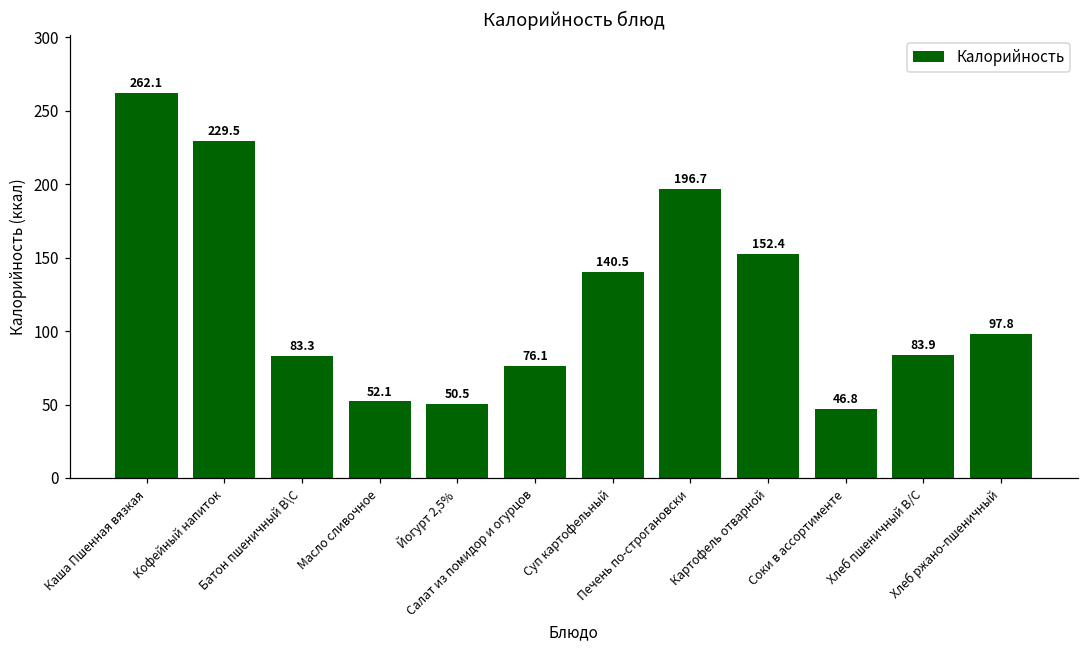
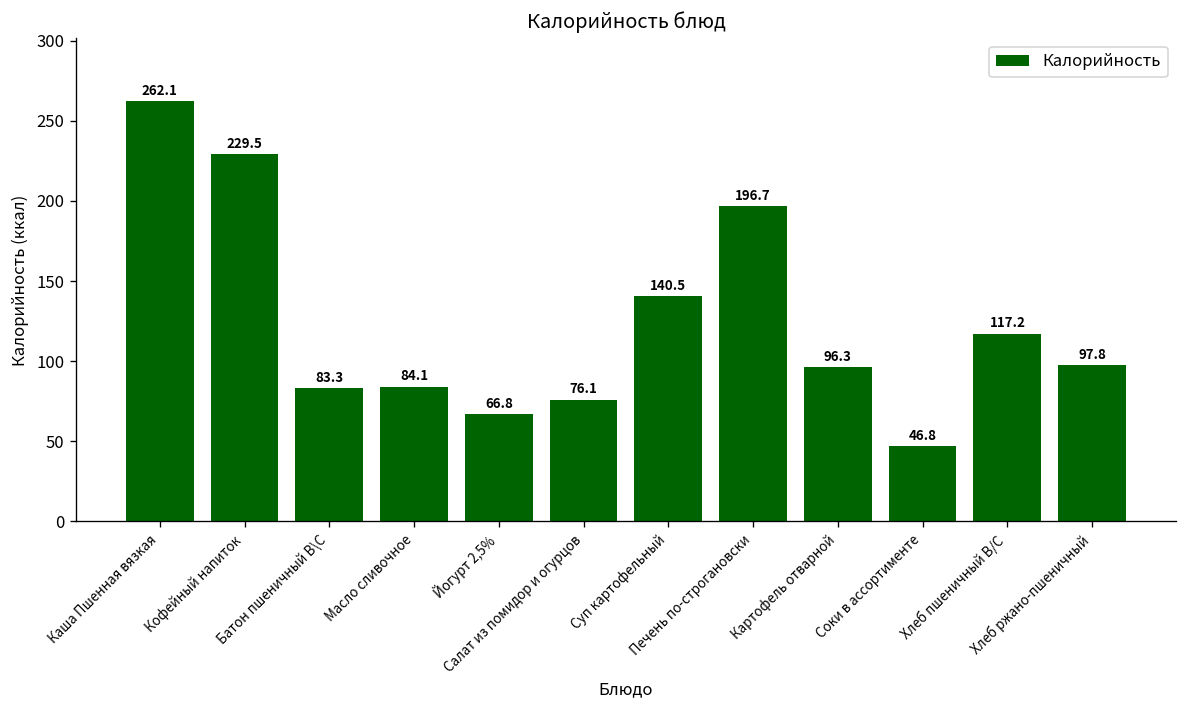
Масло сливочное: 52.1 -> 84.1
Йогурт 2,5%: 50.5 -> 66.8
Картофель отварной: 152.4 -> 96.3
Хлеб пшеничный В/С: 83.9 -> 117.2
